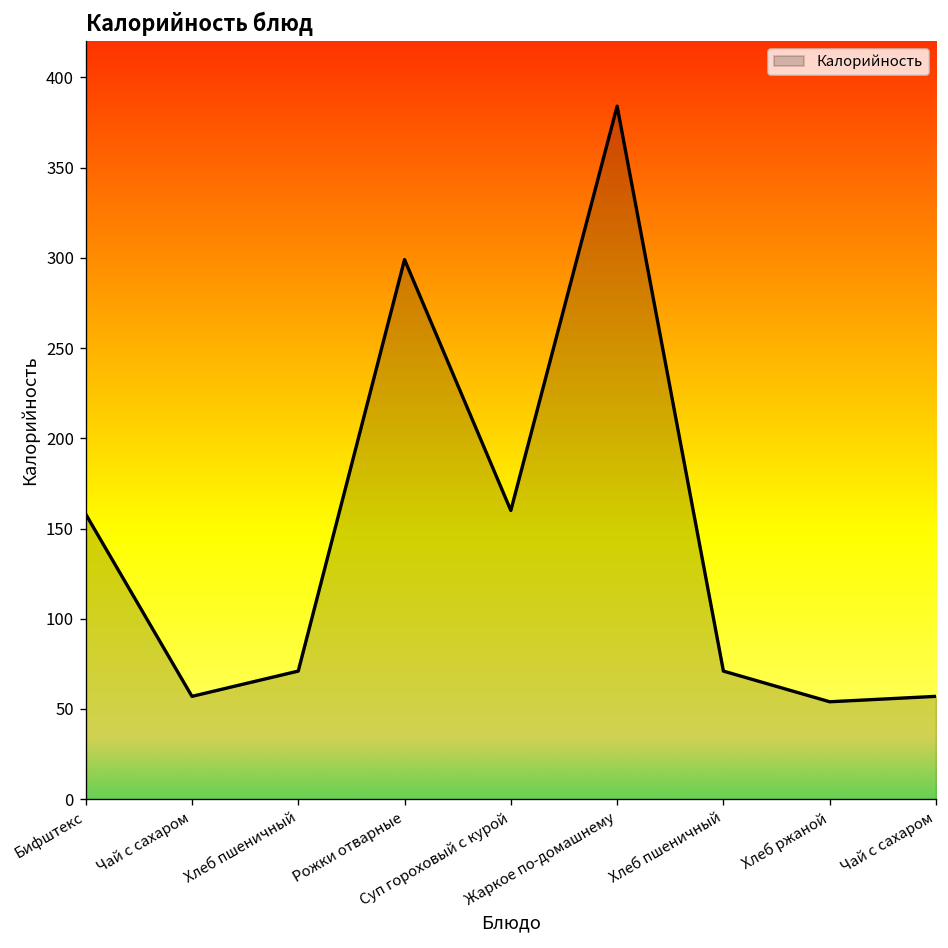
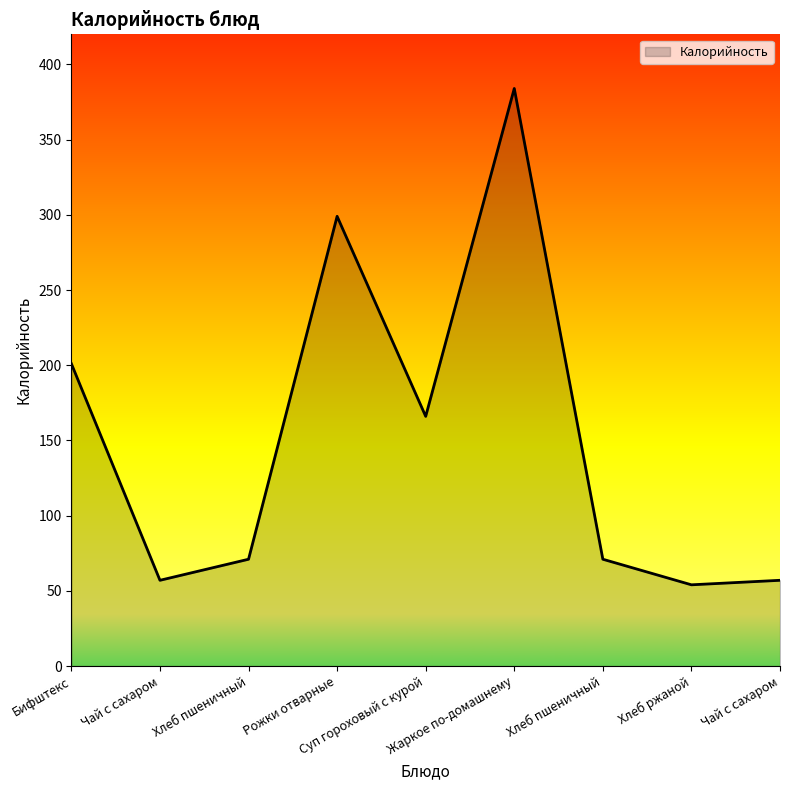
Бифштекс: 158 -> 201
Суп гороховый с курой: 160 -> 166
